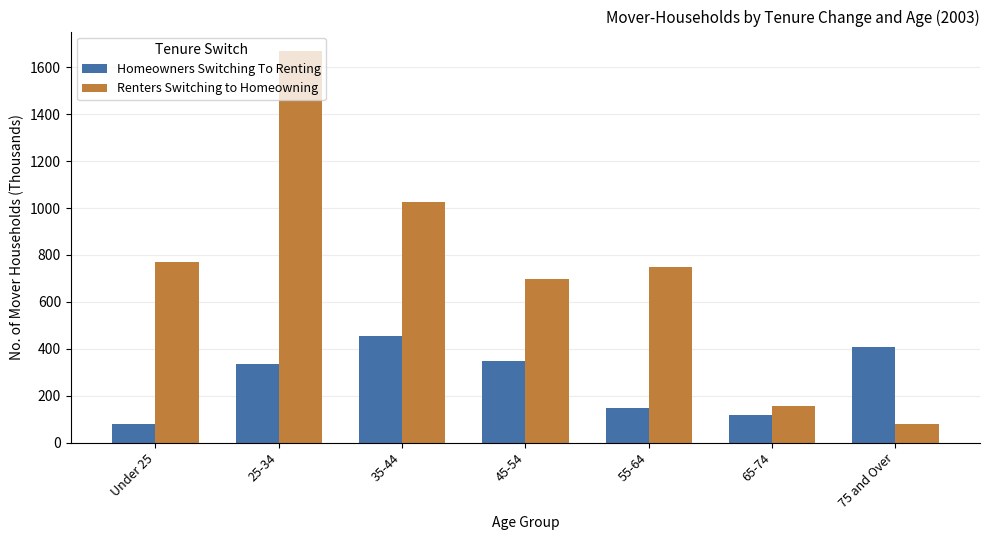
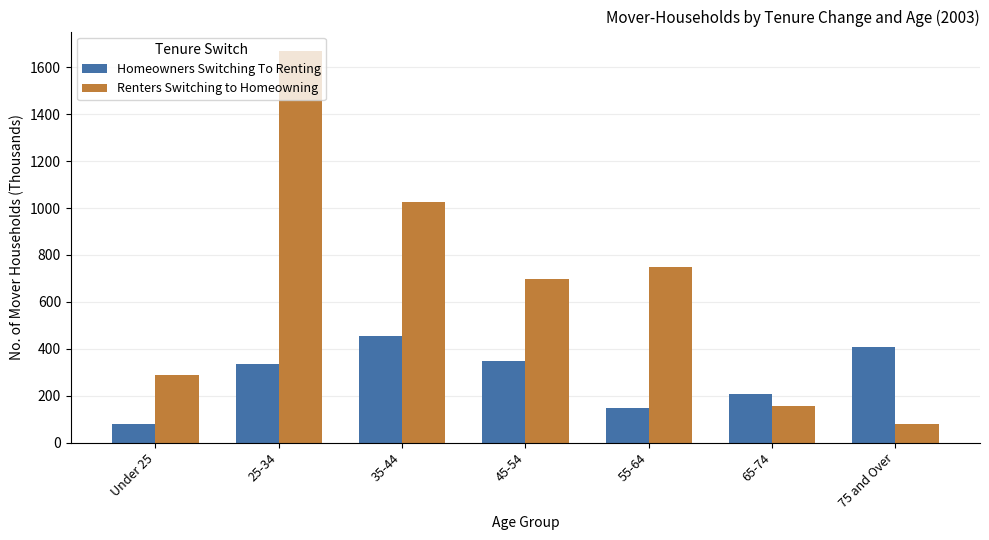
Renters Switching to Homeowning, Under 25: 770 -> 290
Homeowners Switching To Renting, 65-74: 120 -> 210
